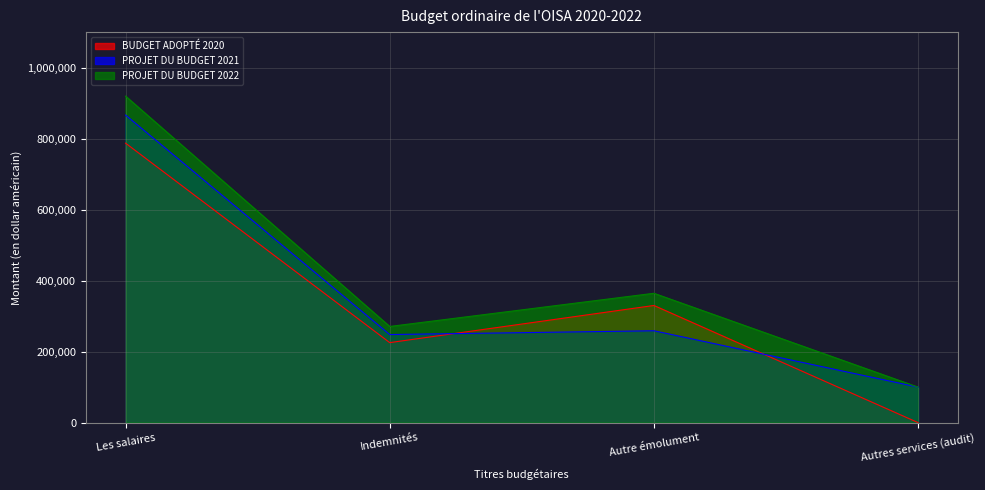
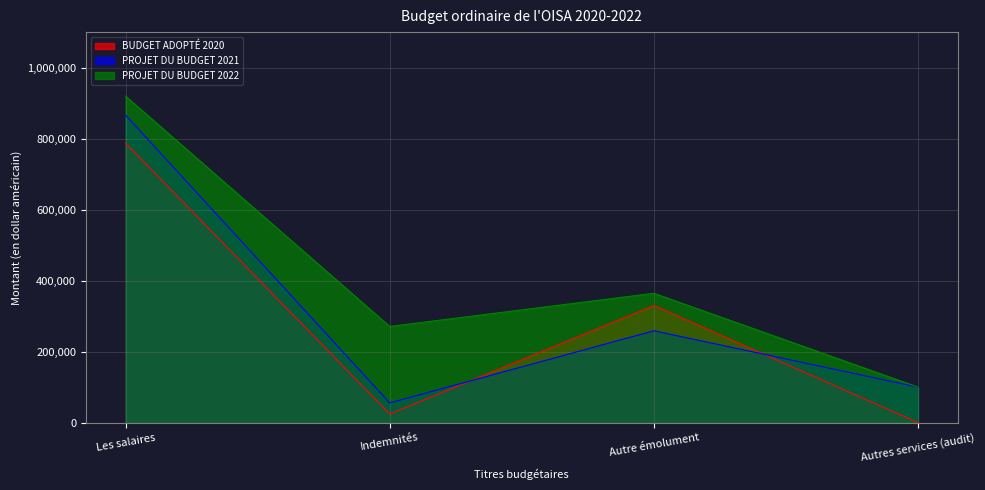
BUDGET ADOPTÉ 2020, Indemnités: 230,000 -> 20,000
PROJET DU BUDGET 2021, Indemnités: 250,000 -> 60,000
